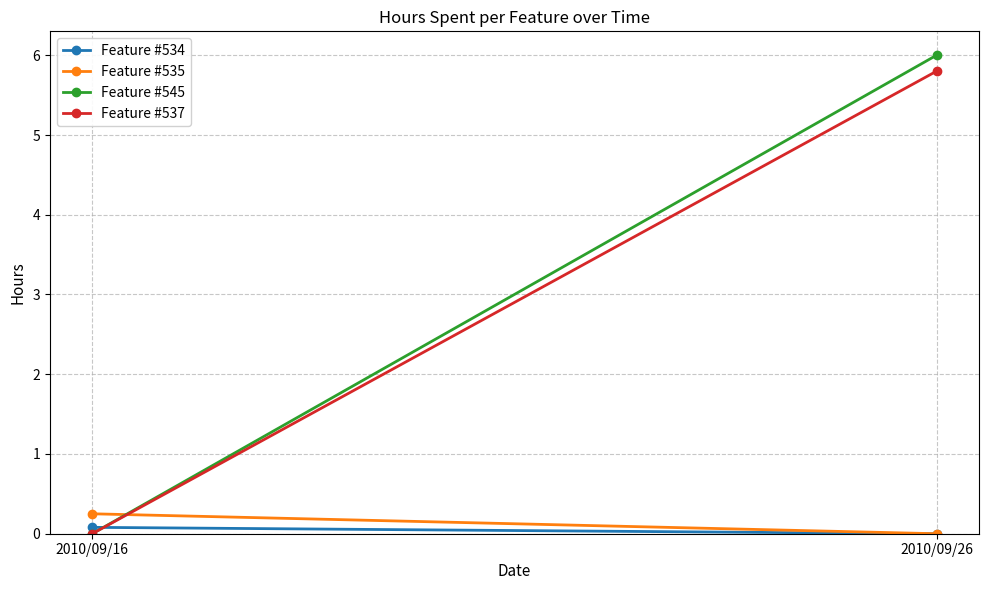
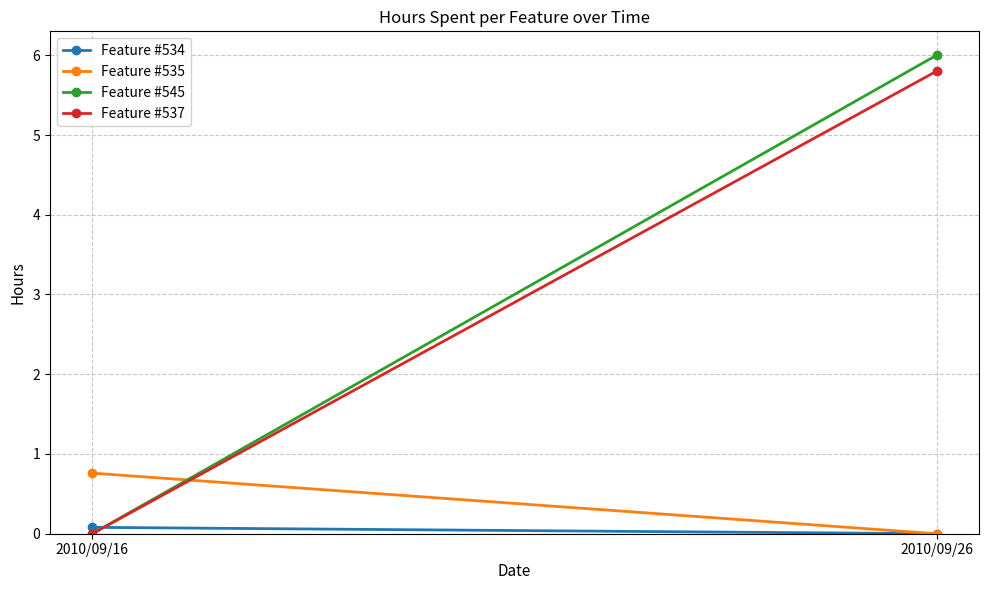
Feature #535, 2010/09/16: 0.3 -> 0.8
